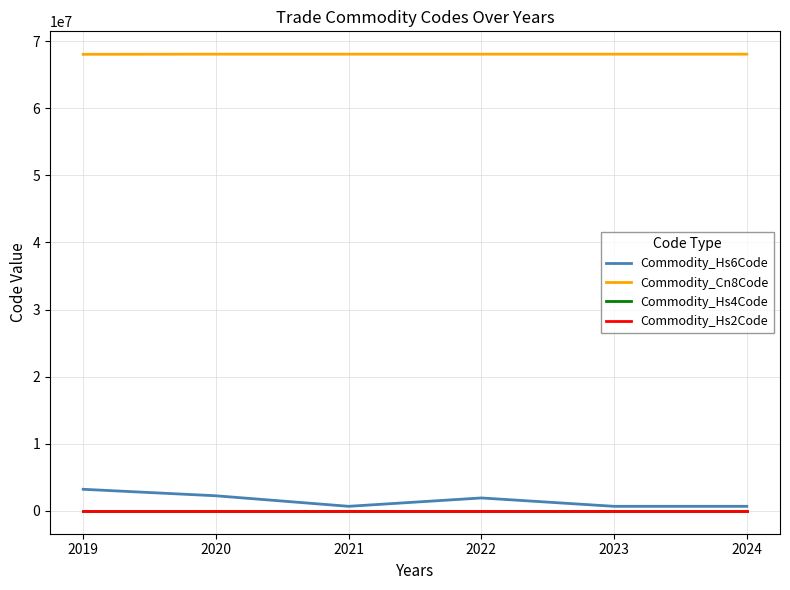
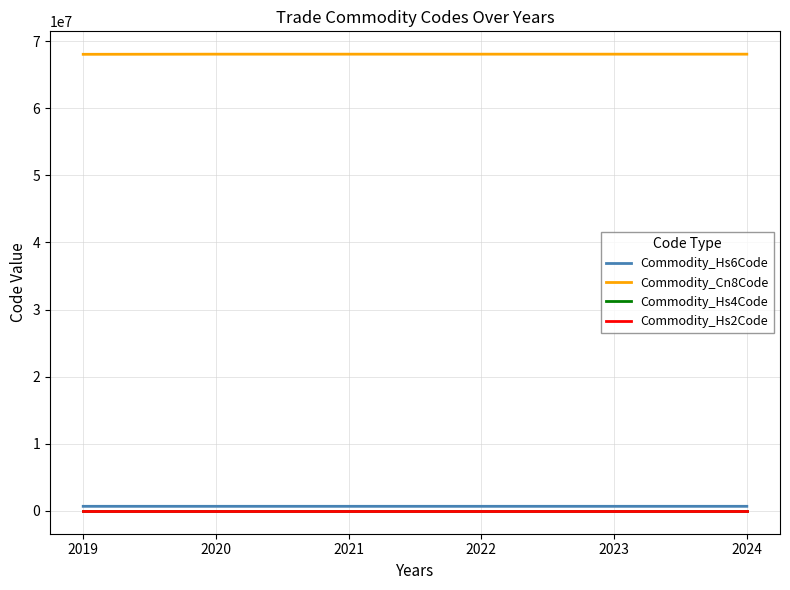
Commodity_Hs6Code, 2019: 3000000 -> 1000000
Commodity_Hs6Code, 2020: 2000000 -> 1000000
Commodity_Hs6Code, 2022: 2000000 -> 1000000
